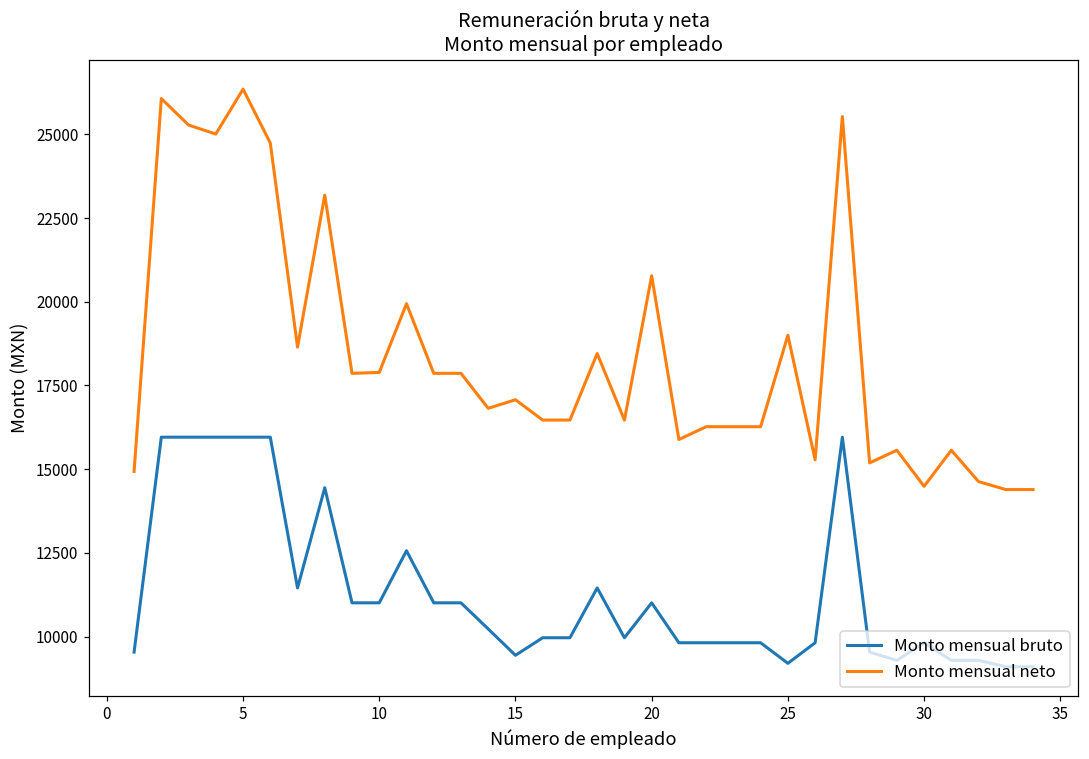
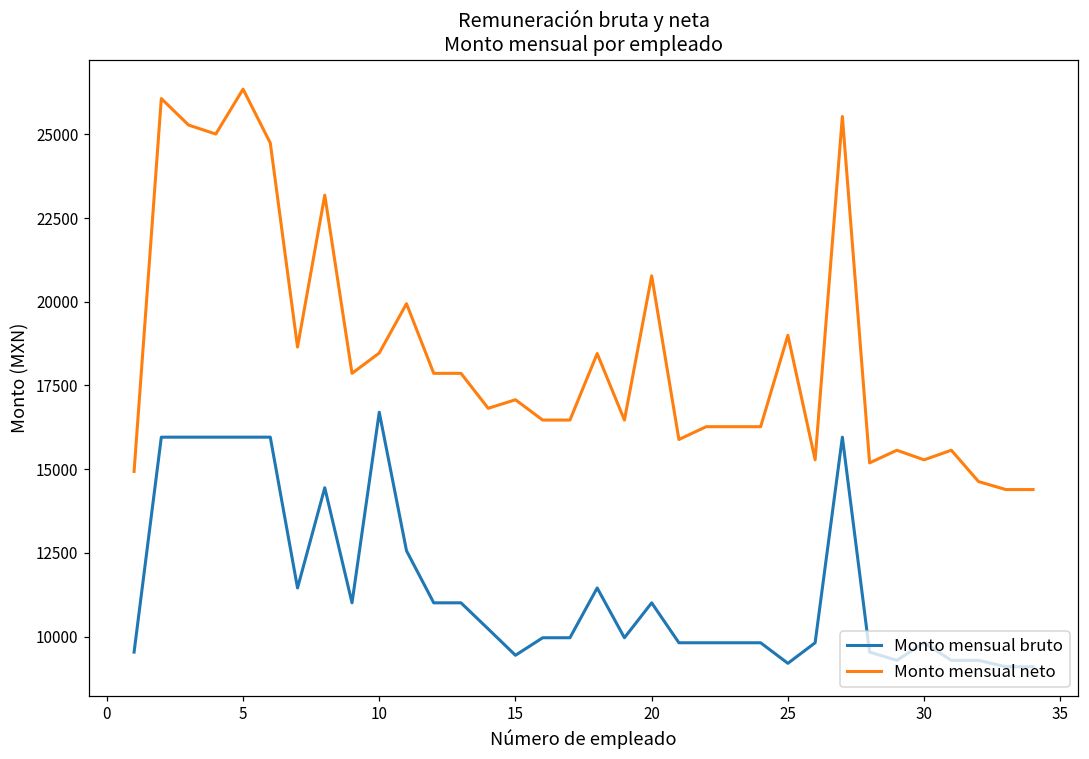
Monto mensual bruto, 10: 11000 -> 16700
Monto mensual neto, 10: 17900 -> 18500
Monto mensual neto, 30: 14500 -> 15300
